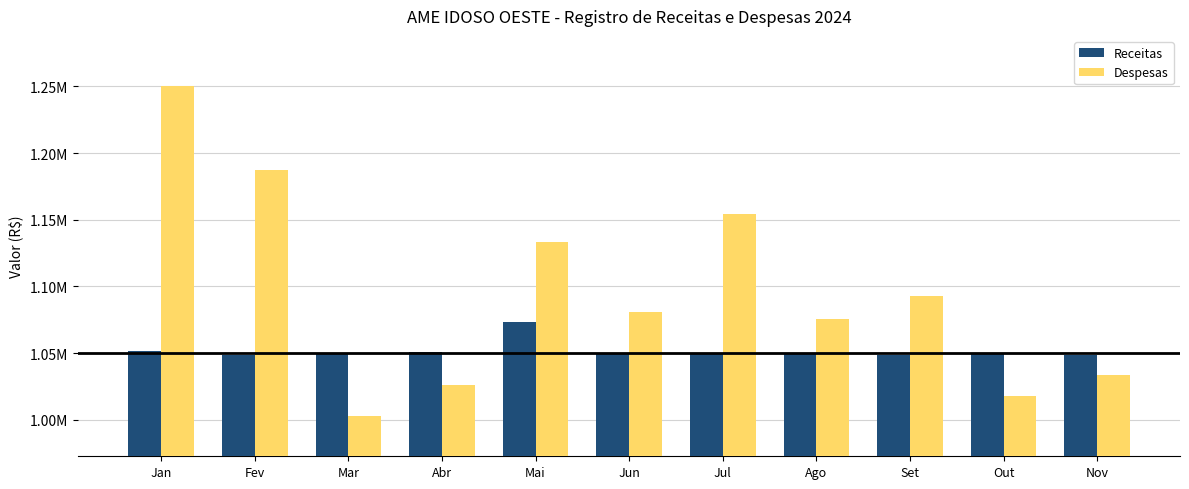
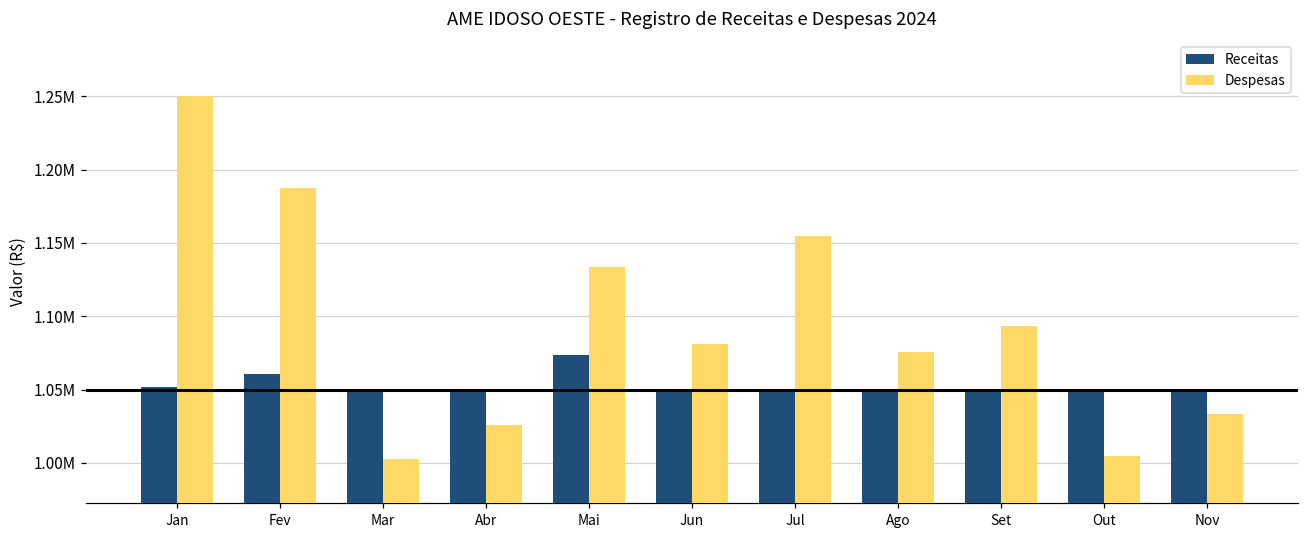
Receitas, Fev: 1049000 -> 1061000
Despesas, Out: 1018000 -> 1005000
